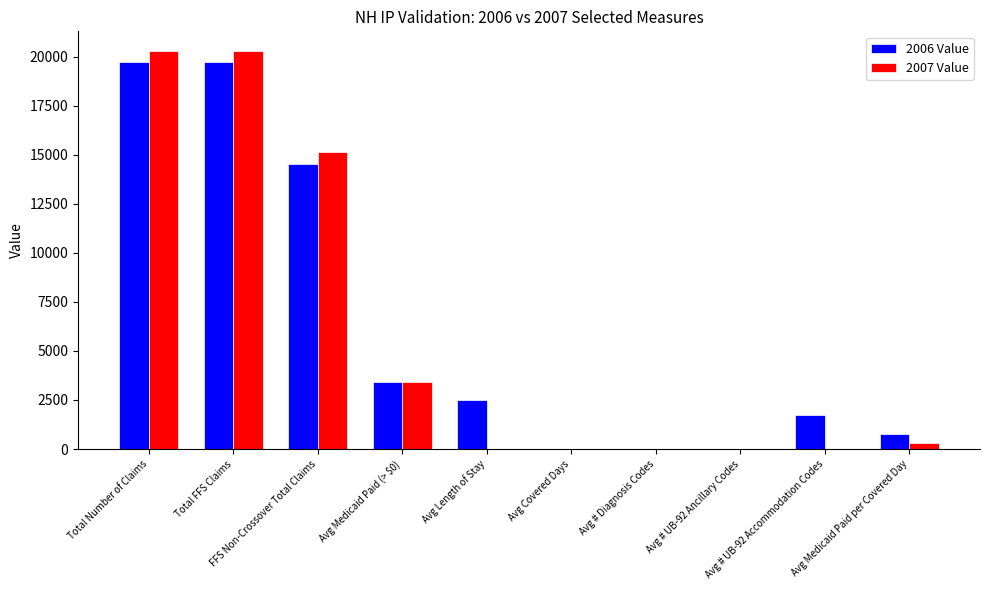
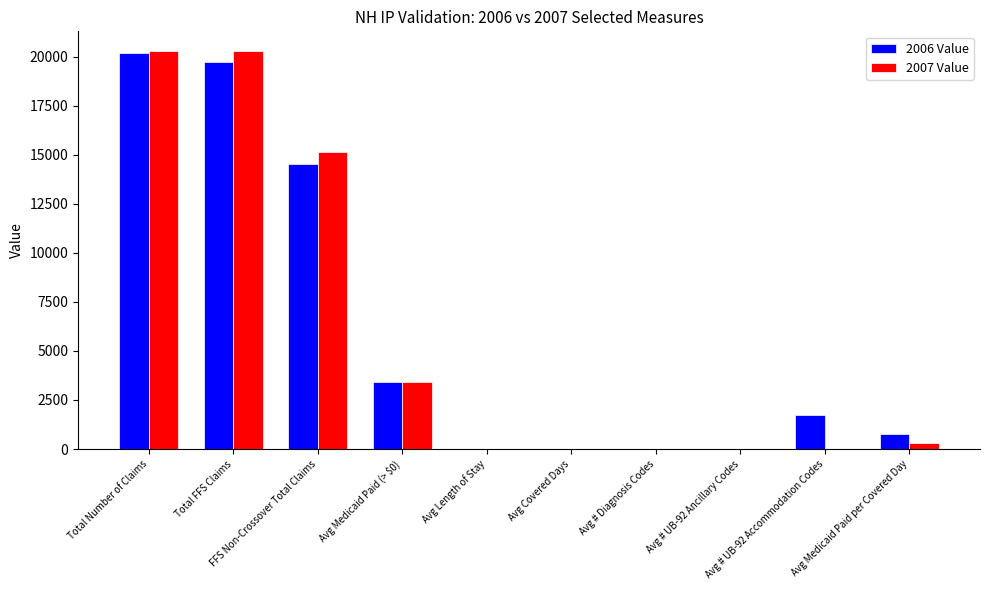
2006 Value, Total Number of Claims: 19800 -> 20200
2006 Value, Avg Length of Stay: 2500 -> 0
